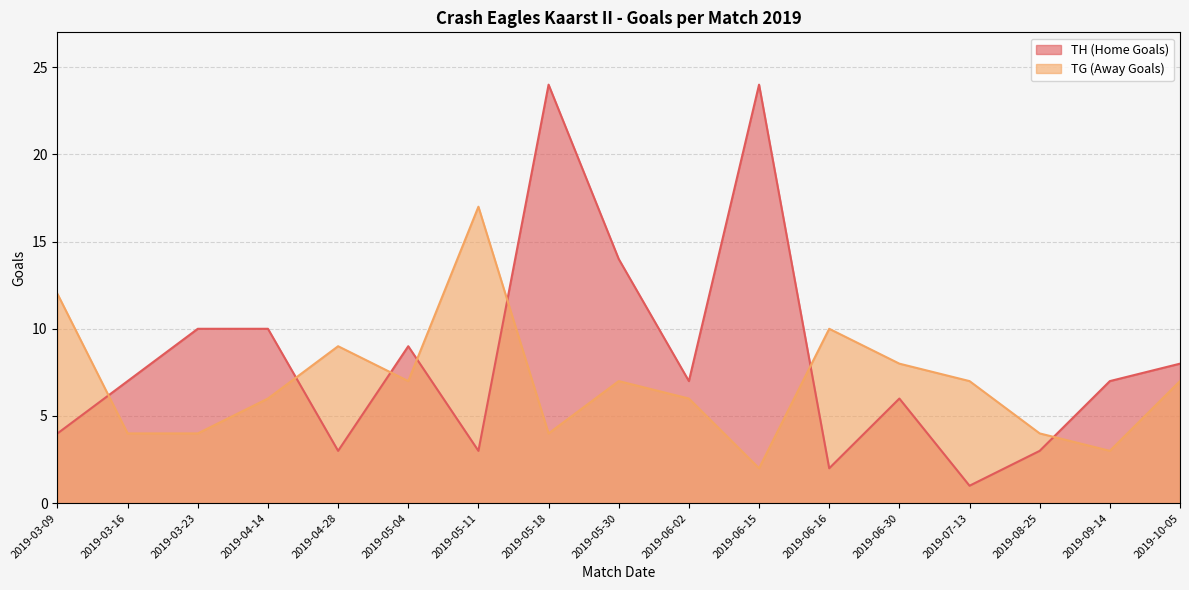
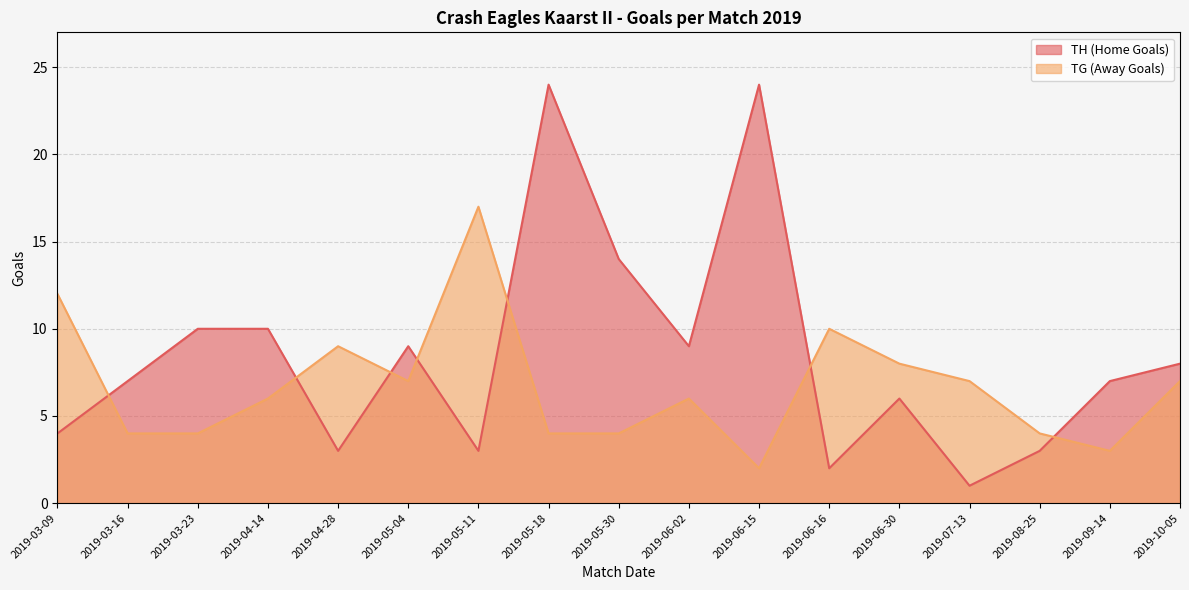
TG (Away Goals), 2019-05-30: 7 -> 4
TH (Home Goals), 2019-06-02: 7 -> 9
